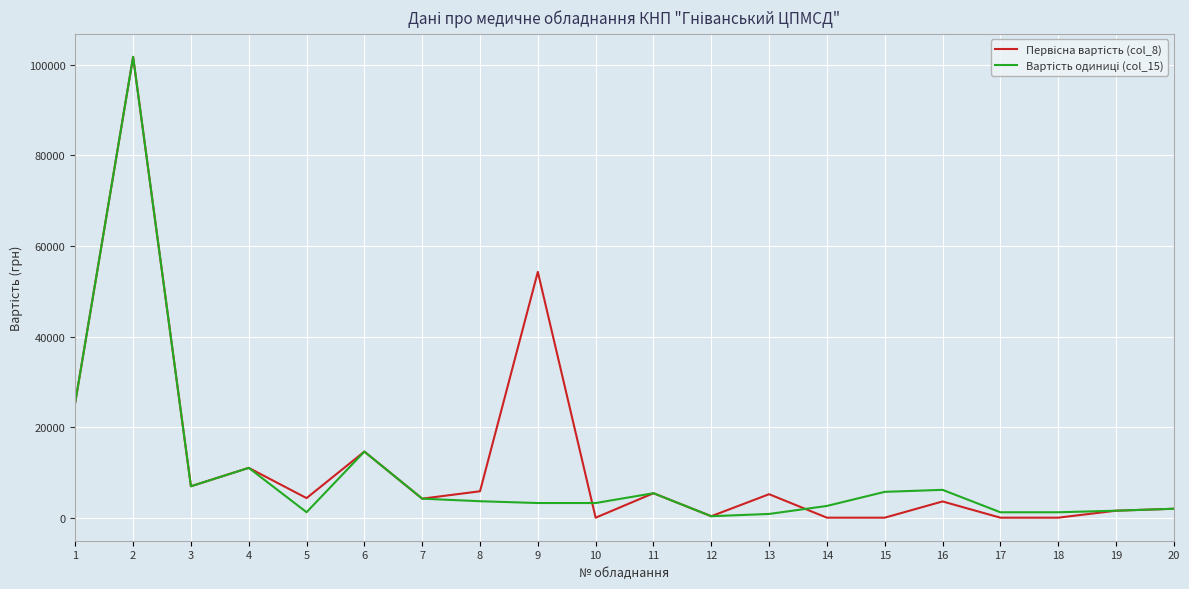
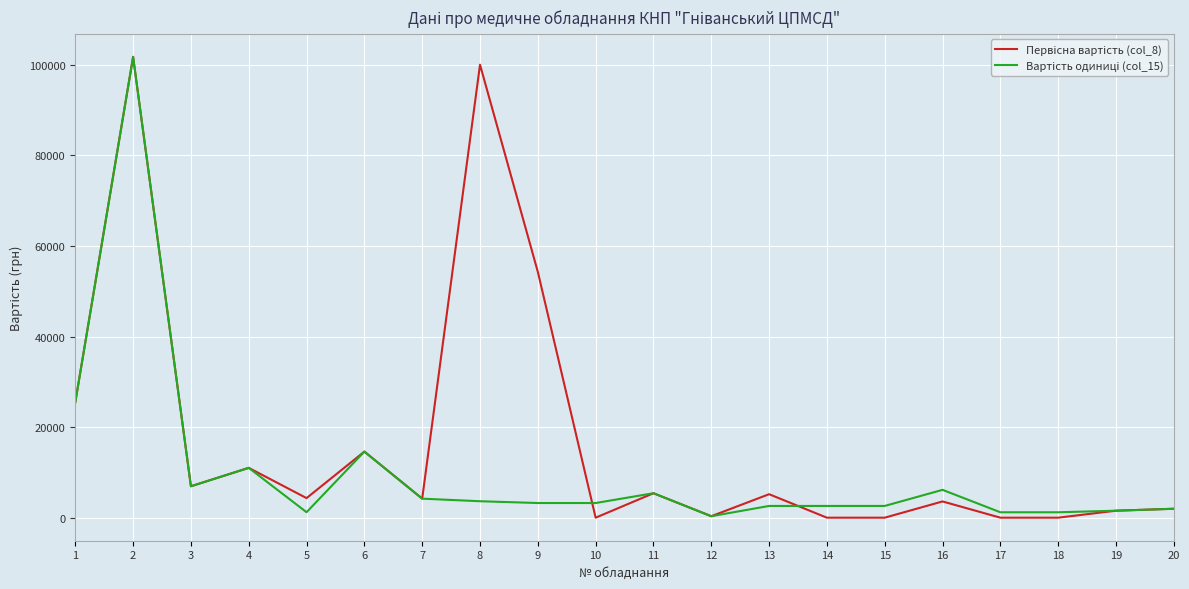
Первісна вартість (col_8), 8: 6000 -> 100000
Вартість одиниці (col_15), 13: 1000 -> 3000
Вартість одиниці (col_15), 15: 6000 -> 3000
